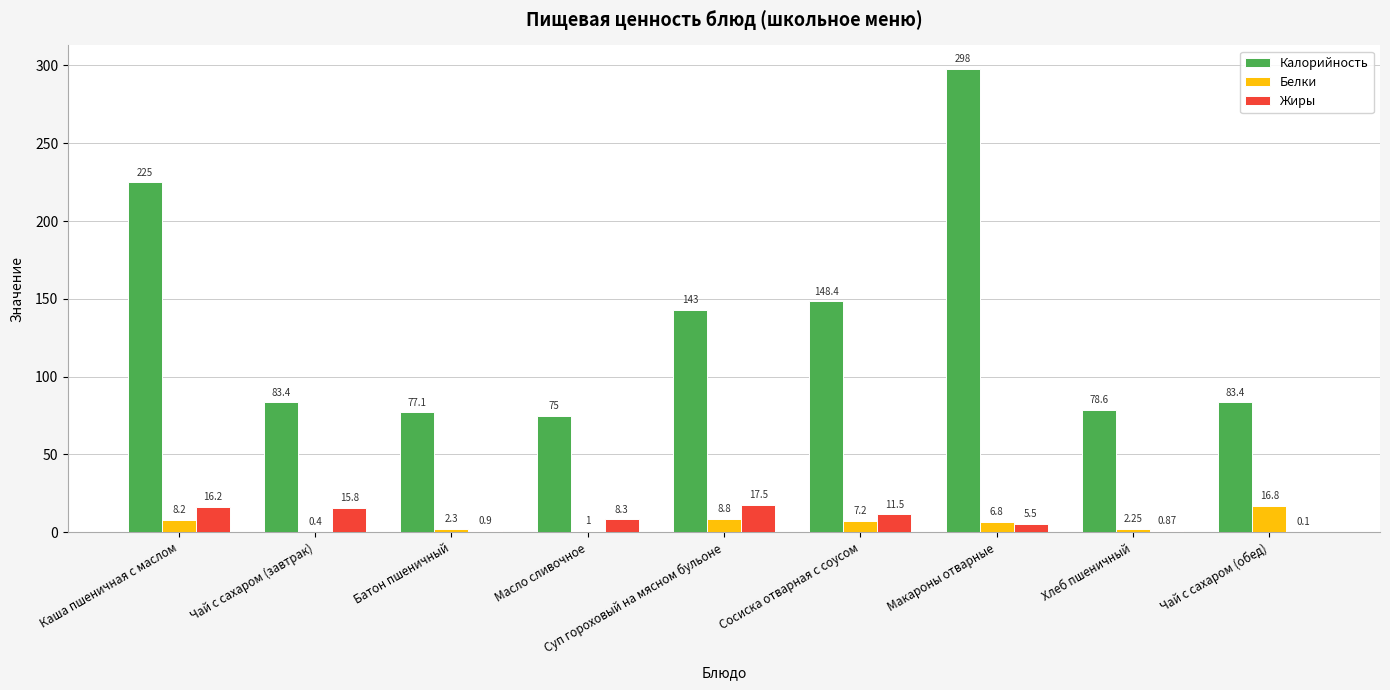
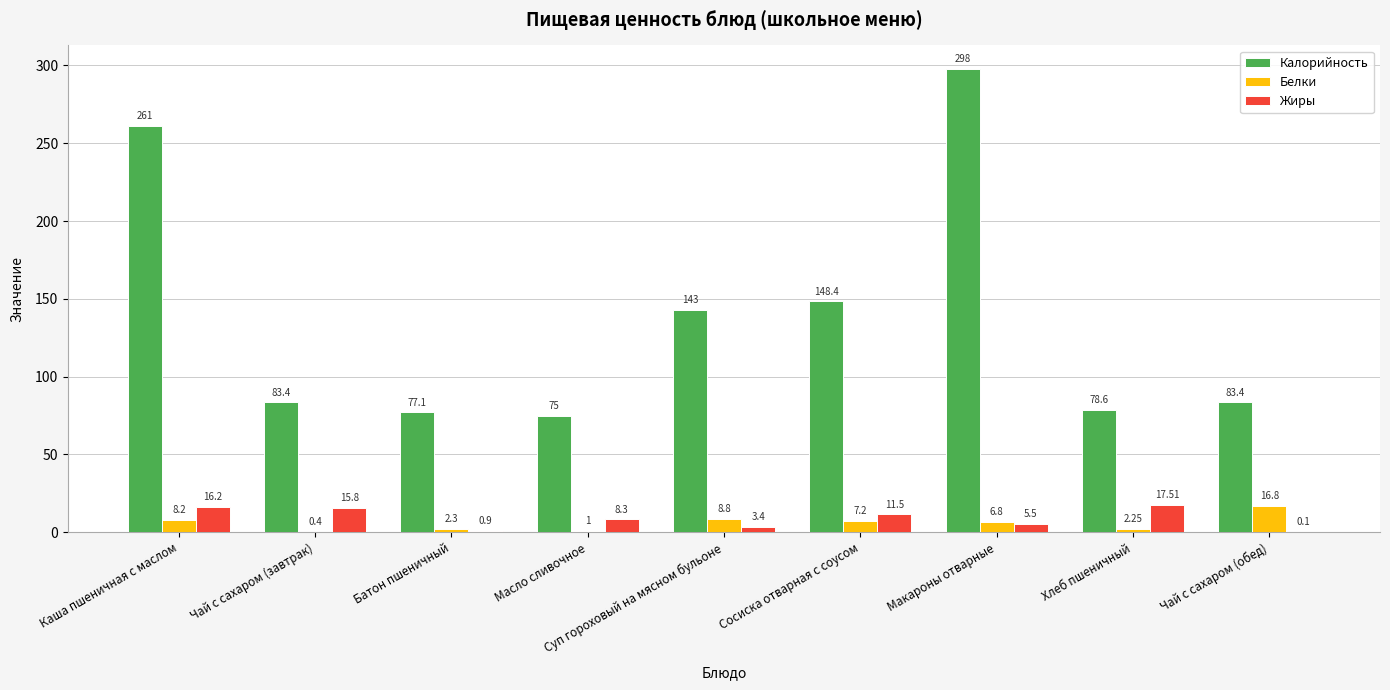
Калорийность, Каша пшеничная с маслом: 225 -> 261
Жиры, Суп гороховый на мясном бульоне: 17.5 -> 3.4
Жиры, Хлеб пшеничный: 0.87 -> 17.51
